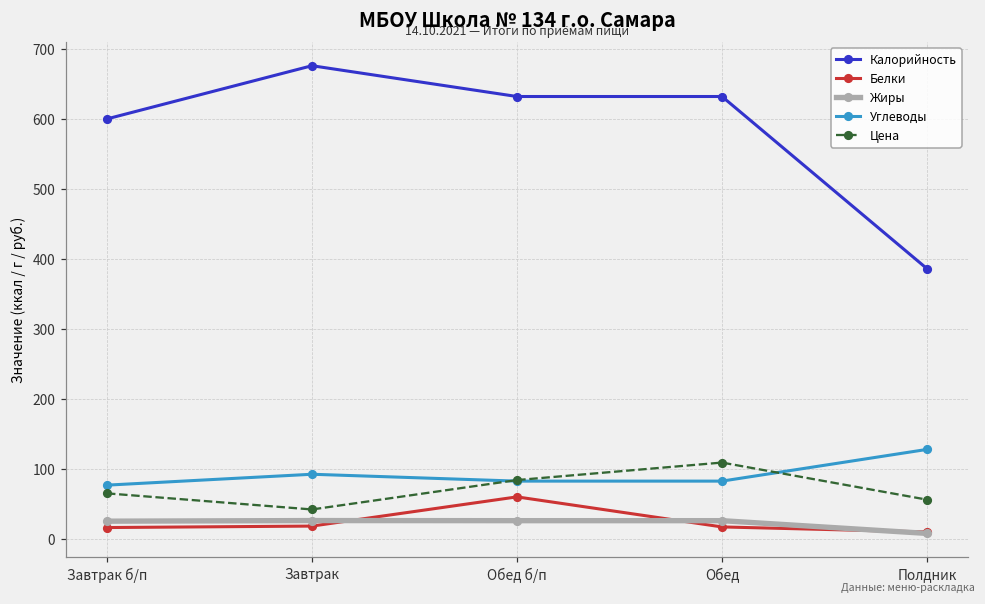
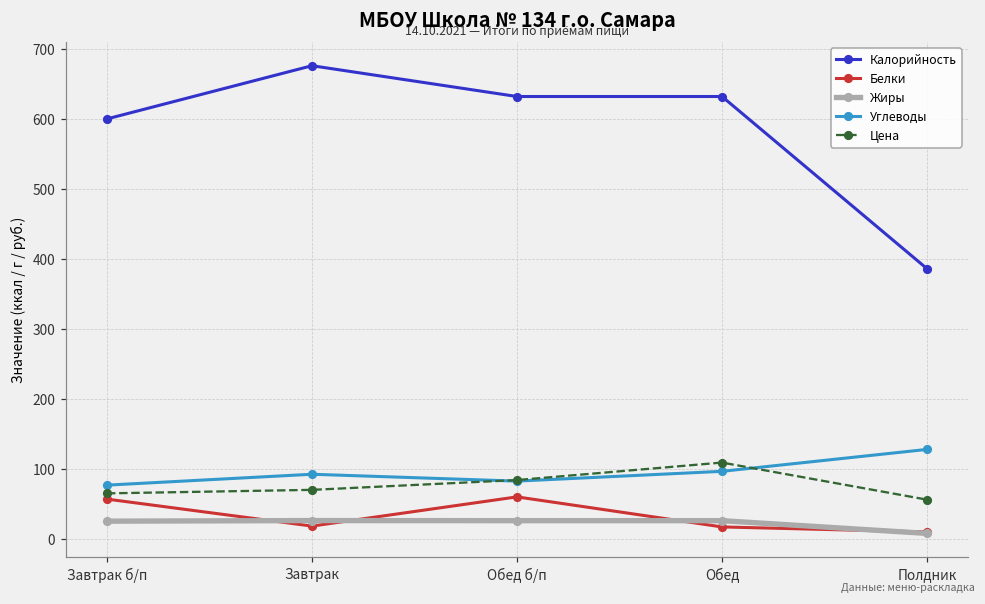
Белки, Завтрак б/п: 20 -> 60
Цена, Завтрак: 40 -> 70
Углеводы, Обед: 80 -> 100
